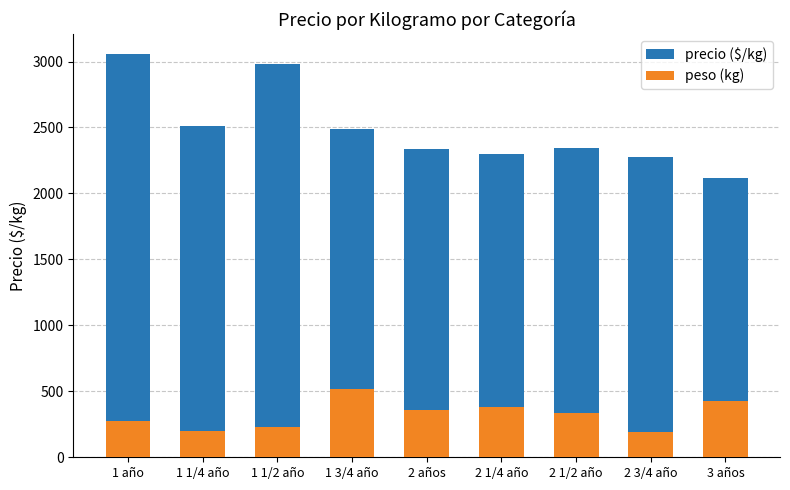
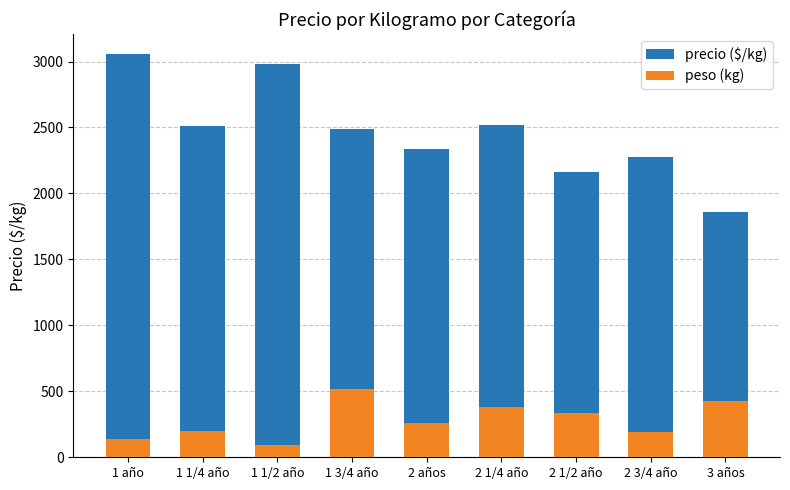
peso (kg), 1 año: 270 -> 140
peso (kg), 1 1/2 año: 230 -> 90
peso (kg), 2 años: 360 -> 260
precio ($/kg), 2 1/4 año: 2300 -> 2520
precio ($/kg), 2 1/2 año: 2340 -> 2160
precio ($/kg), 3 años: 2120 -> 1860
